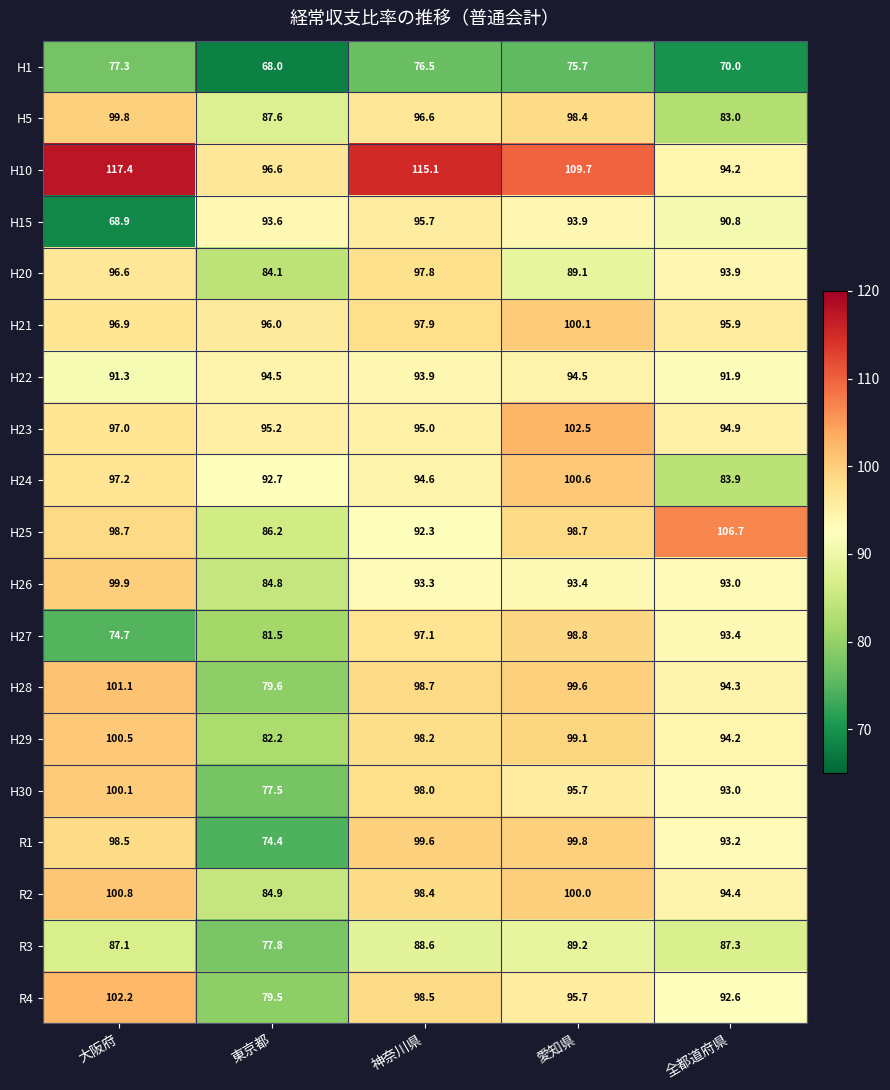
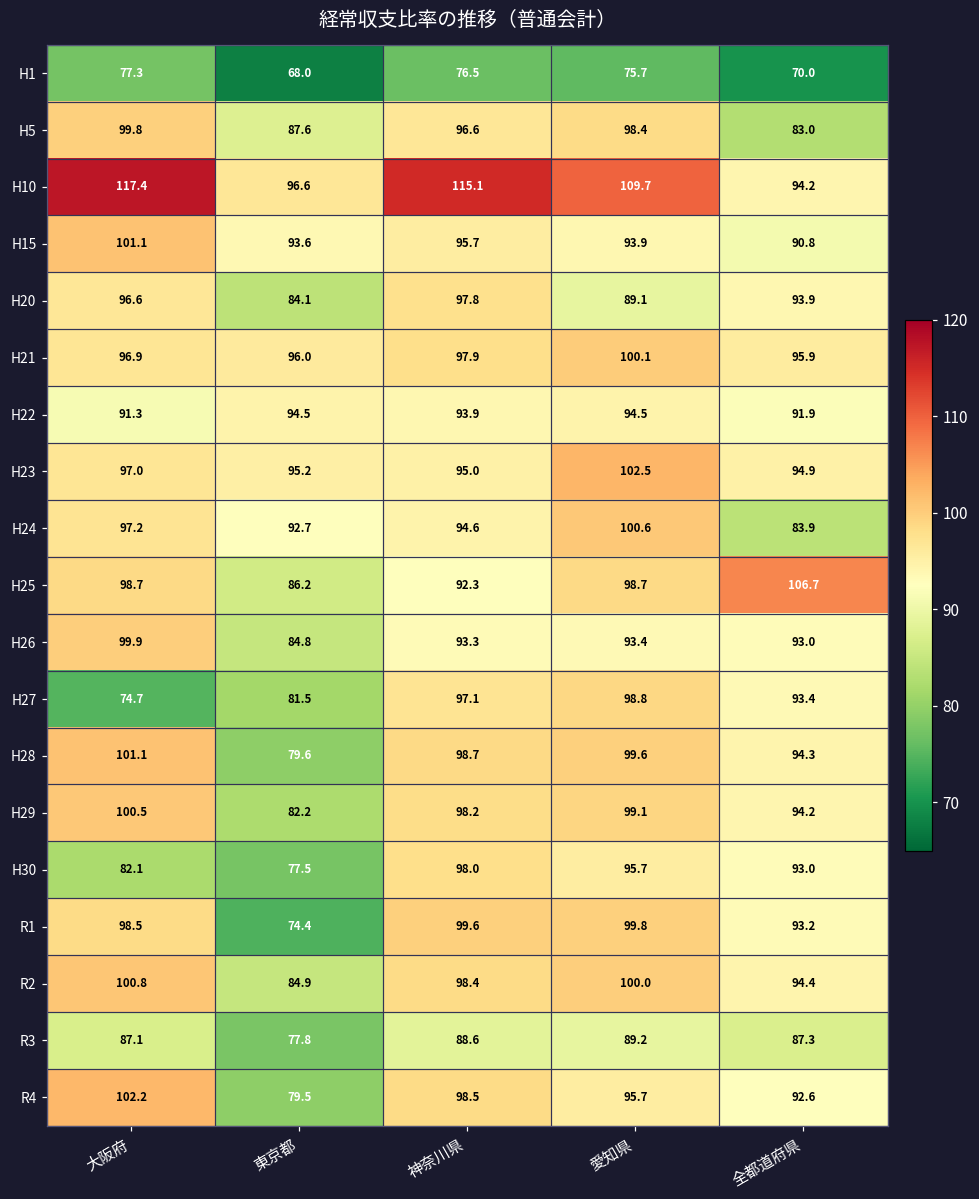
H15, 大阪府: 68.9 -> 101.1
H30, 大阪府: 100.1 -> 82.1
